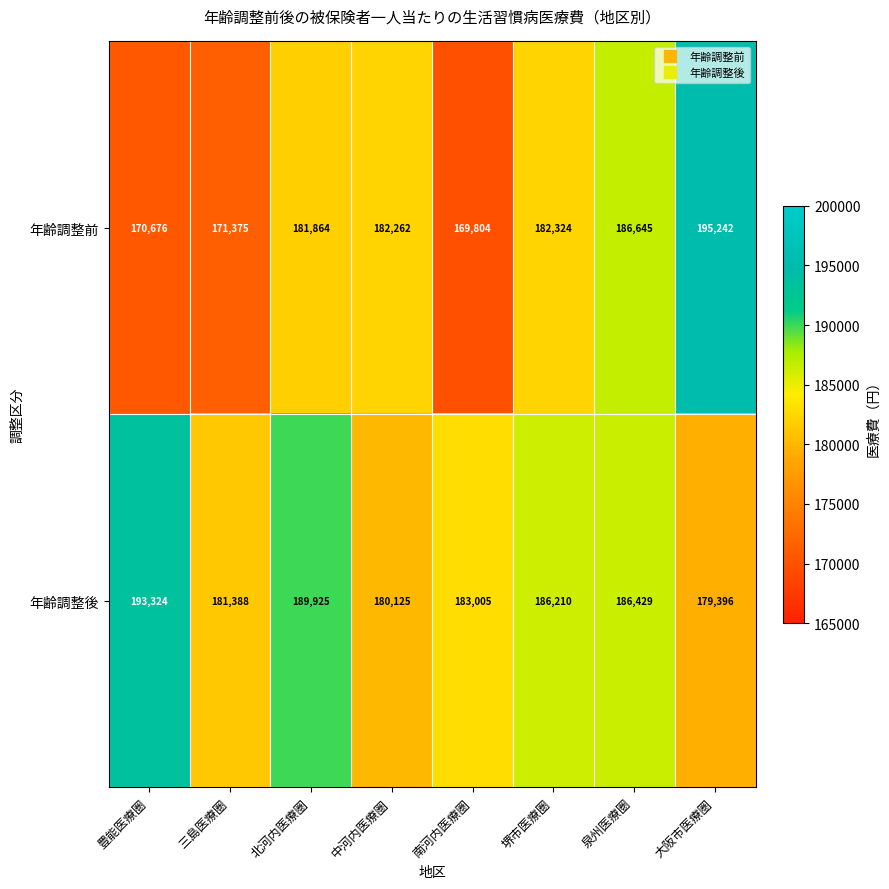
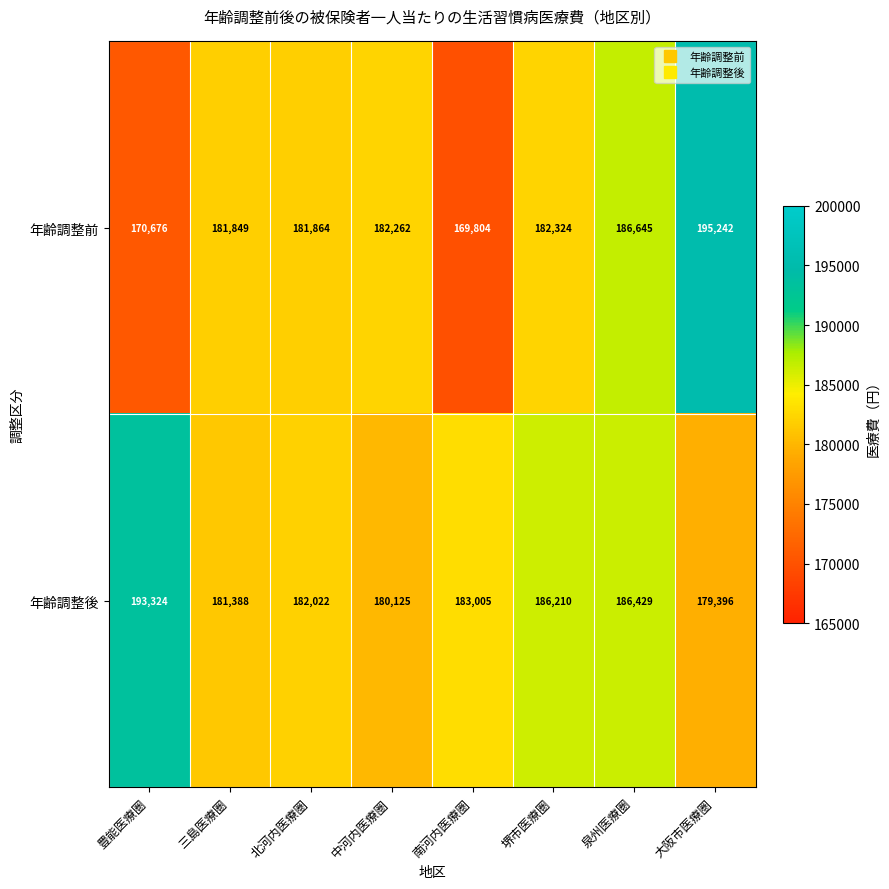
年齢調整前, 三島医療圏: 171,375 -> 181,849
年齢調整後, 北河内医療圏: 189,925 -> 182,022
